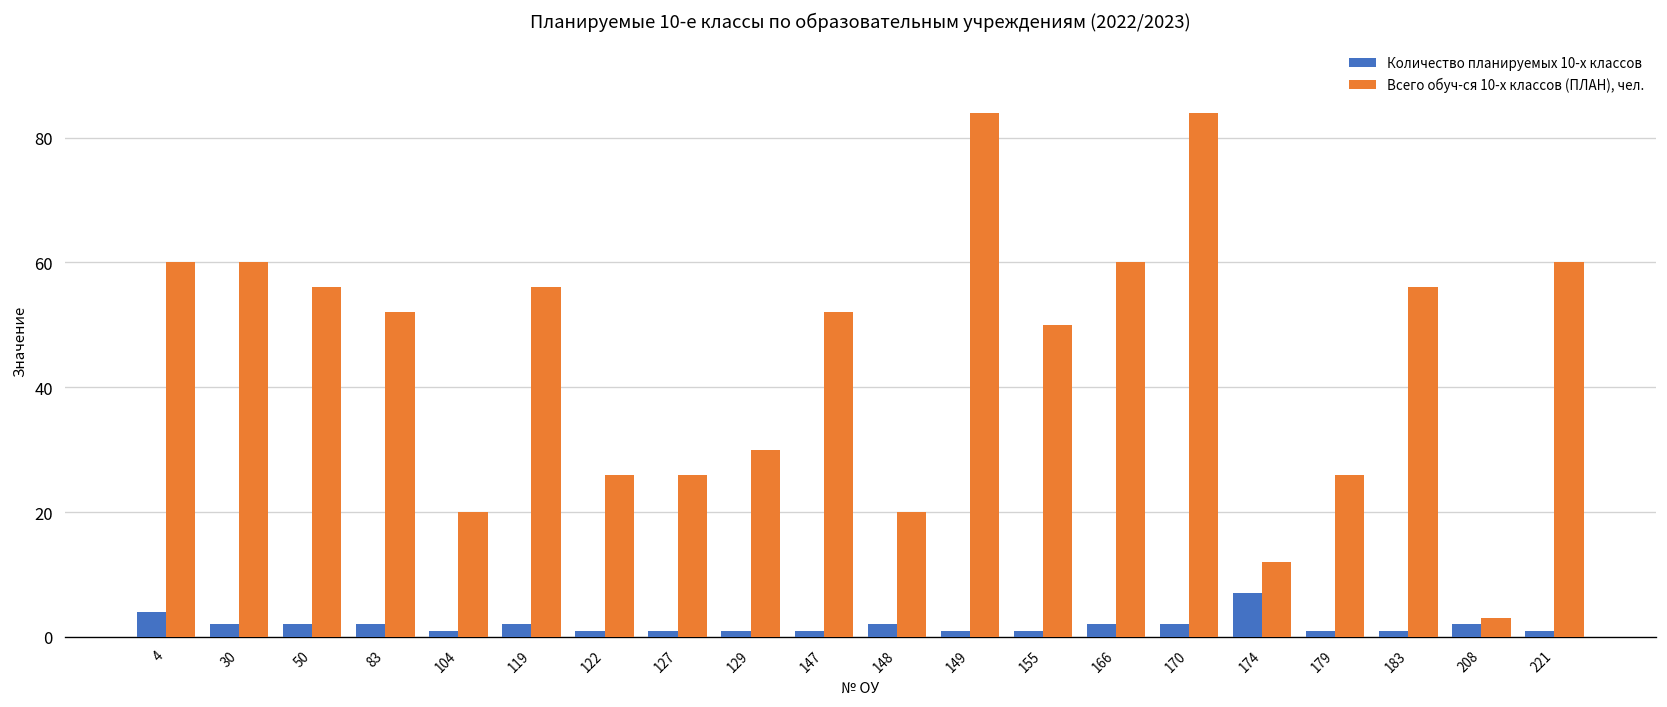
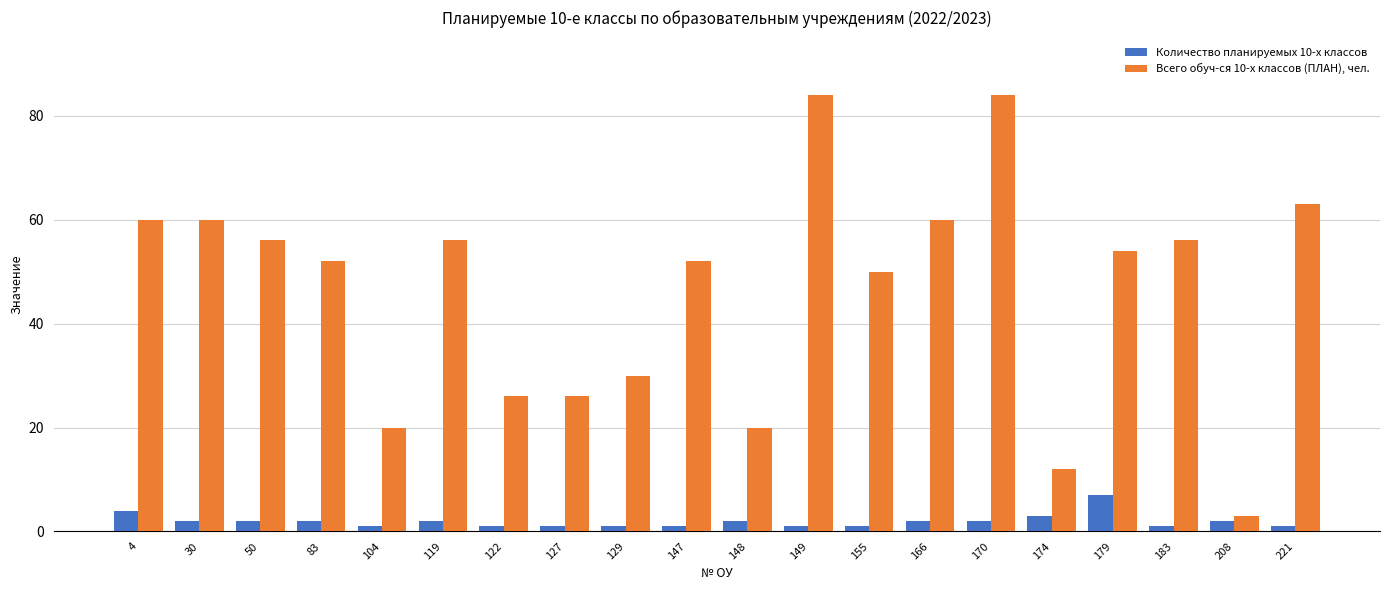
Количество планируемых 10-х классов, 174: 7 -> 3
Количество планируемых 10-х классов, 179: 1 -> 7
Всего обуч-ся 10-х классов (ПЛАН), чел., 179: 26 -> 54
Всего обуч-ся 10-х классов (ПЛАН), чел., 221: 60 -> 63
